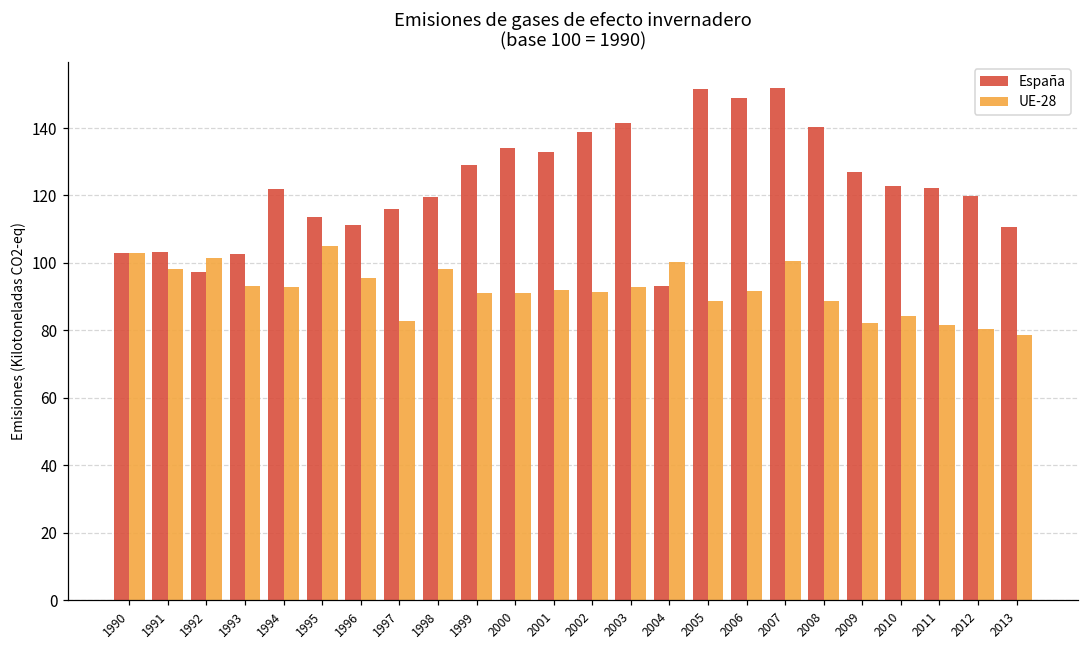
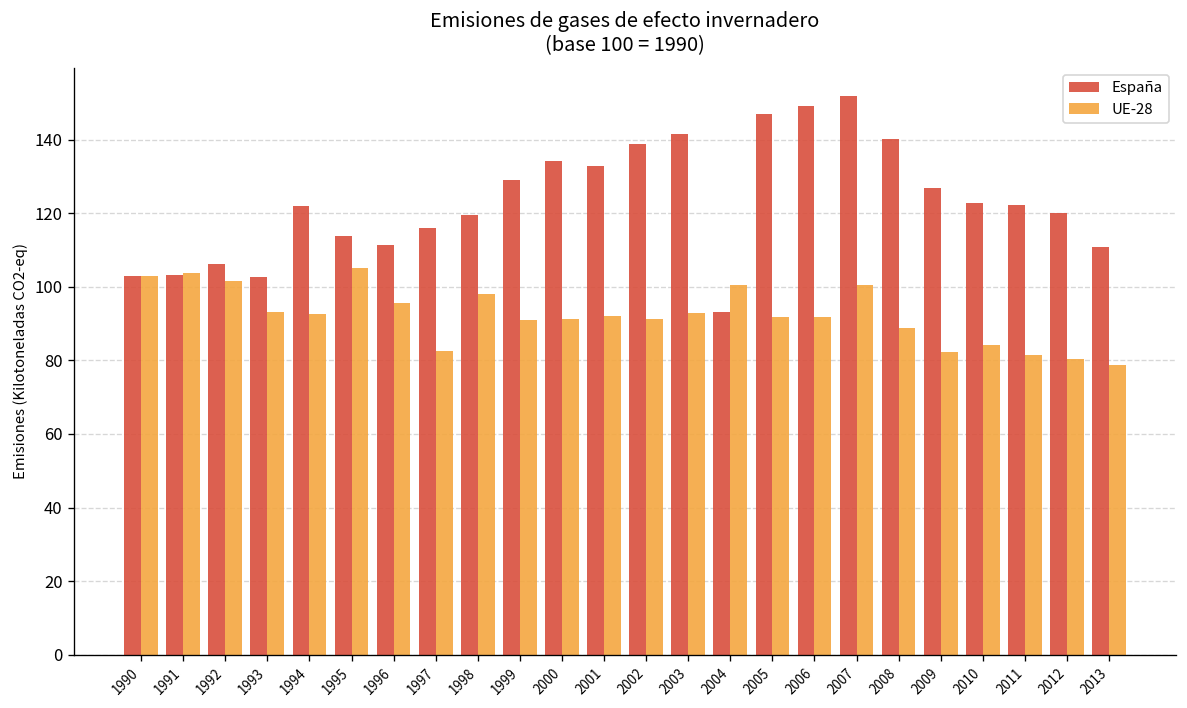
UE-28, 1991: 98 -> 104
España, 1992: 97 -> 106
España, 2005: 152 -> 147
UE-28, 2005: 89 -> 92
